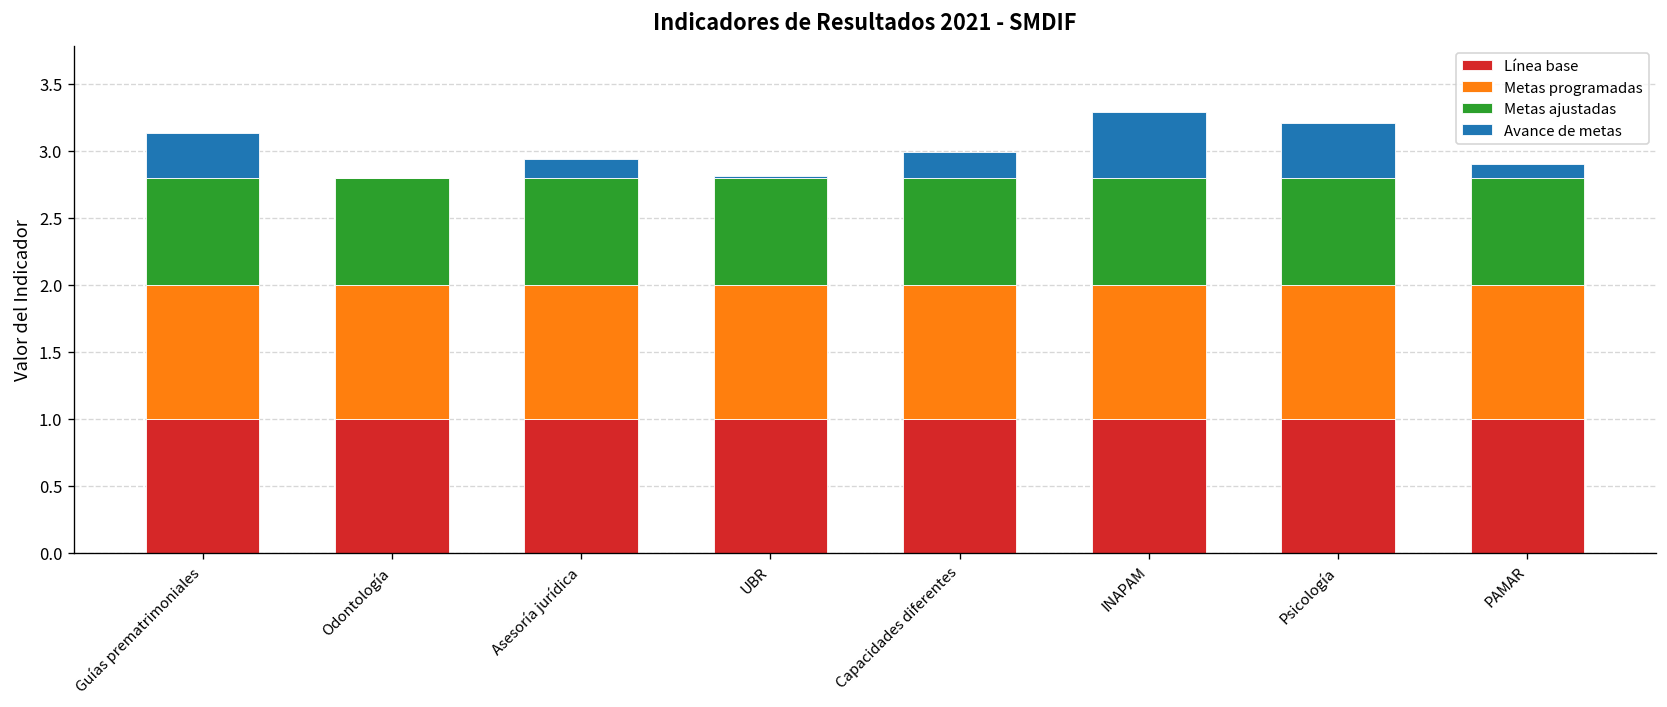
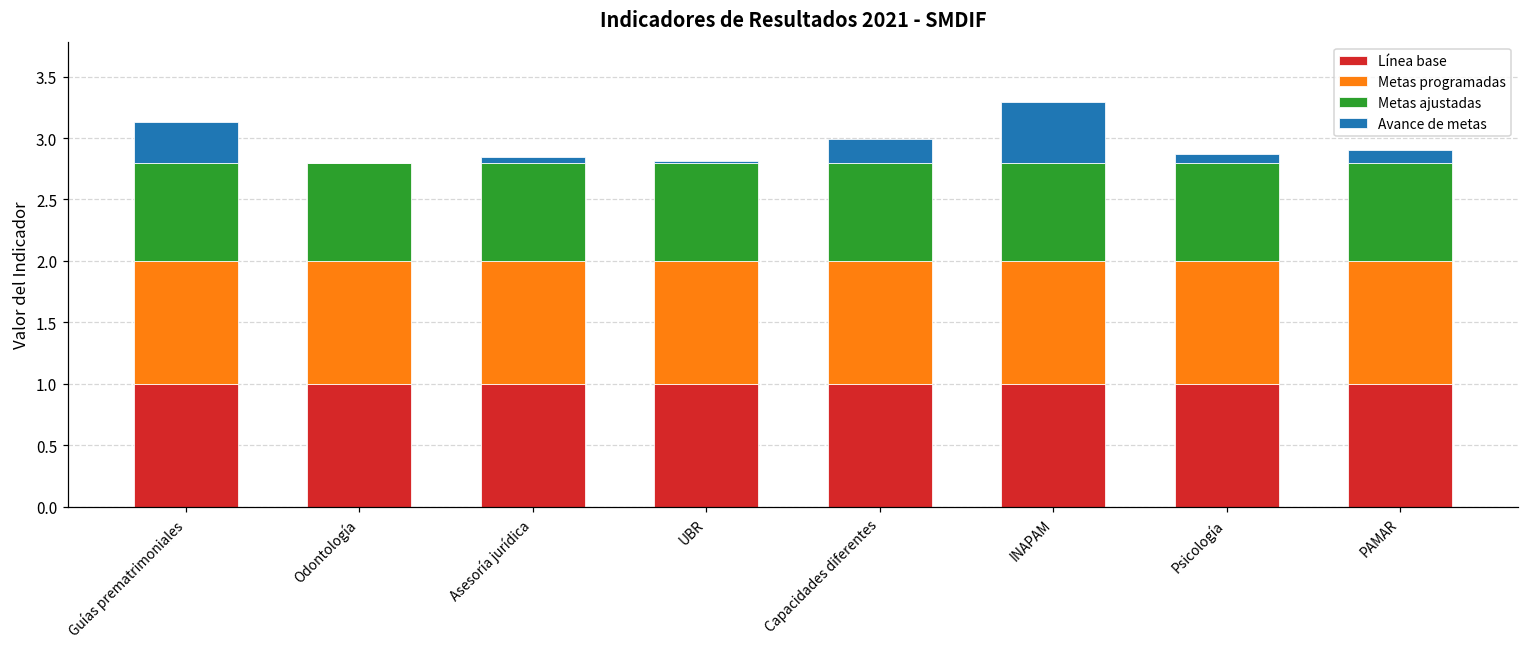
Avance de metas, Asesoría jurídica: 0.13 -> 0.04
Avance de metas, Psicología: 0.40 -> 0.07
